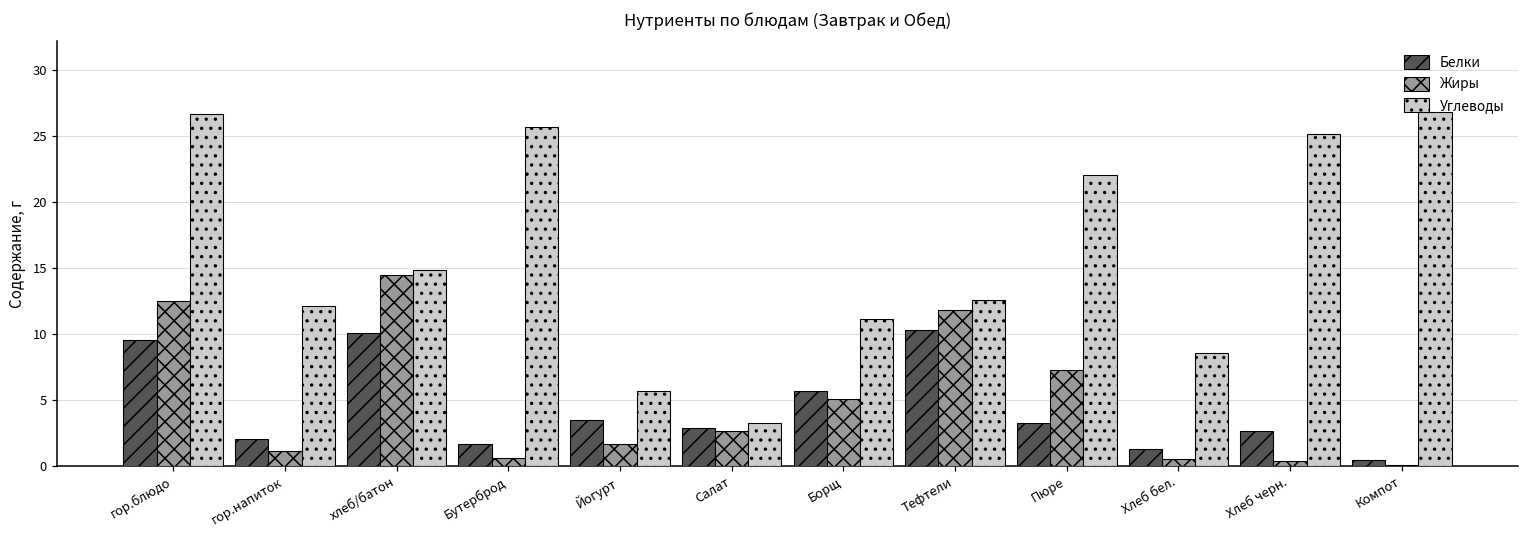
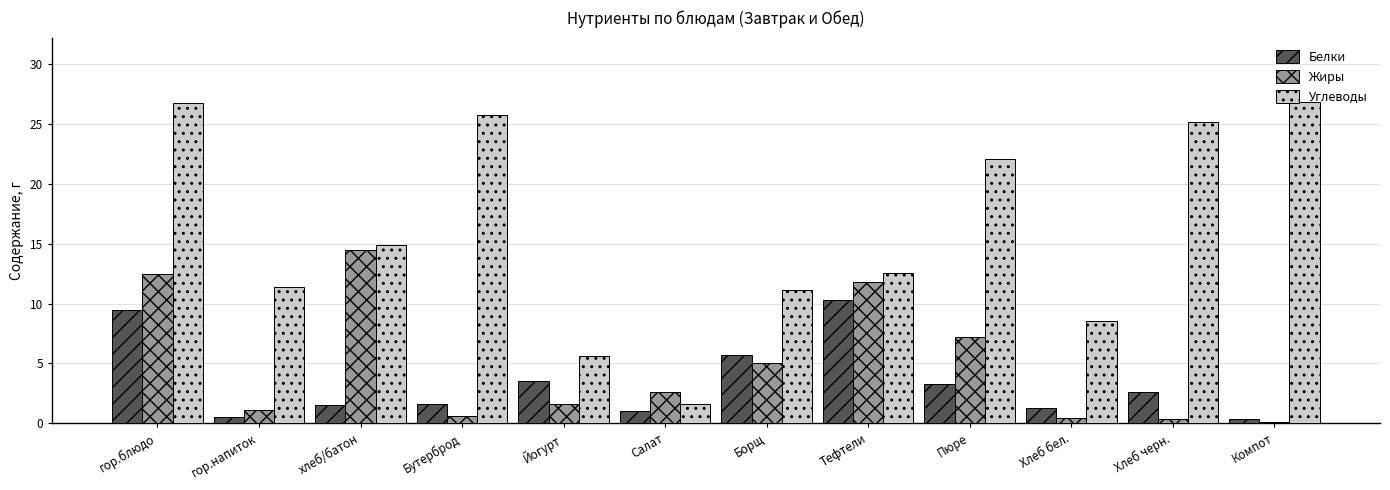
Белки, гор.напиток: 2.0 -> 0.5
Углеводы, гор.напиток: 12.1 -> 11.4
Белки, хлеб/батон: 10.1 -> 1.6
Белки, Салат: 2.8 -> 1.1
Углеводы, Салат: 3.2 -> 1.6
